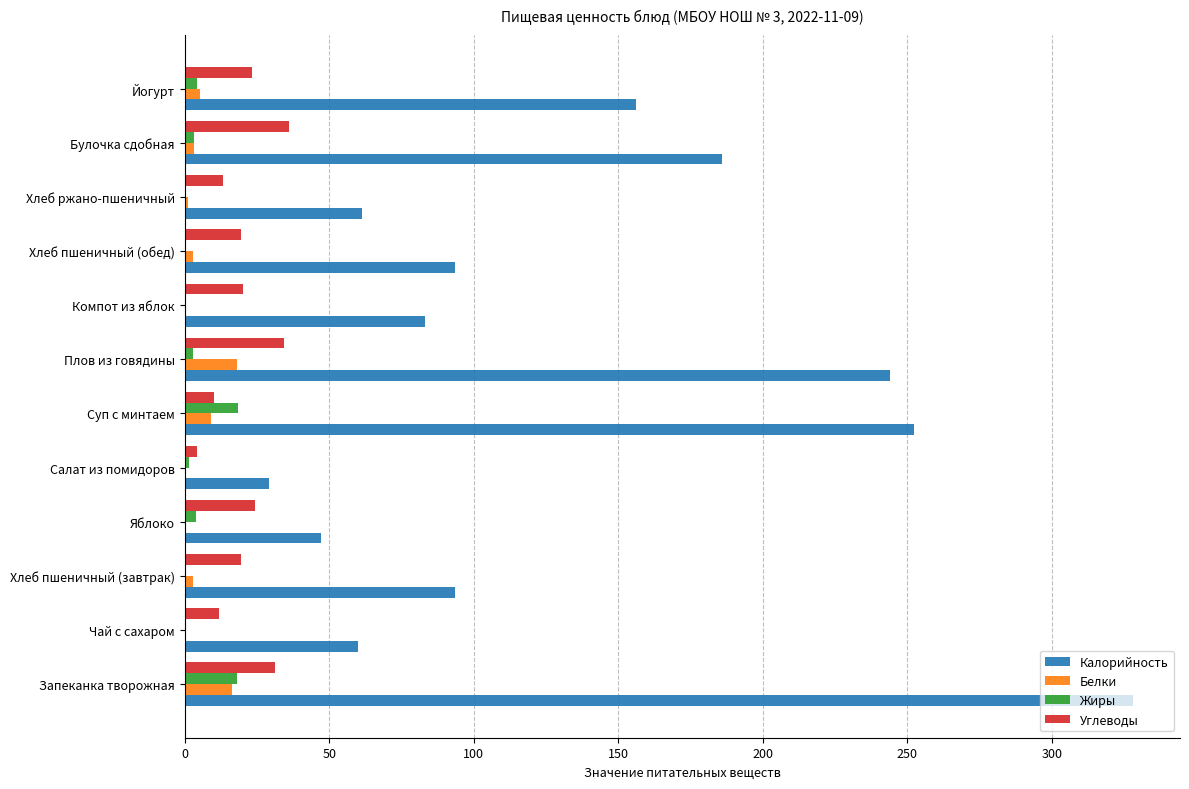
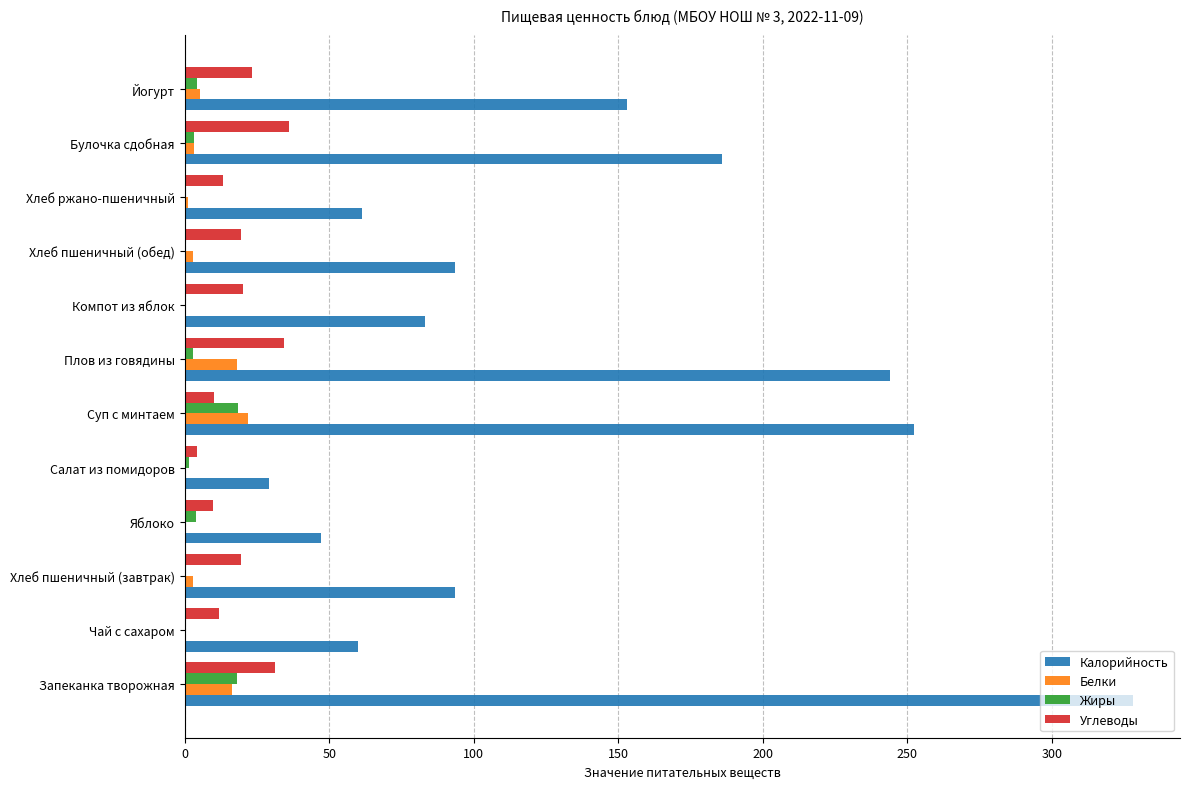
Калорийность, Йогурт: 156 -> 153
Белки, Суп с минтаем: 9 -> 22
Углеводы, Яблоко: 24 -> 10
